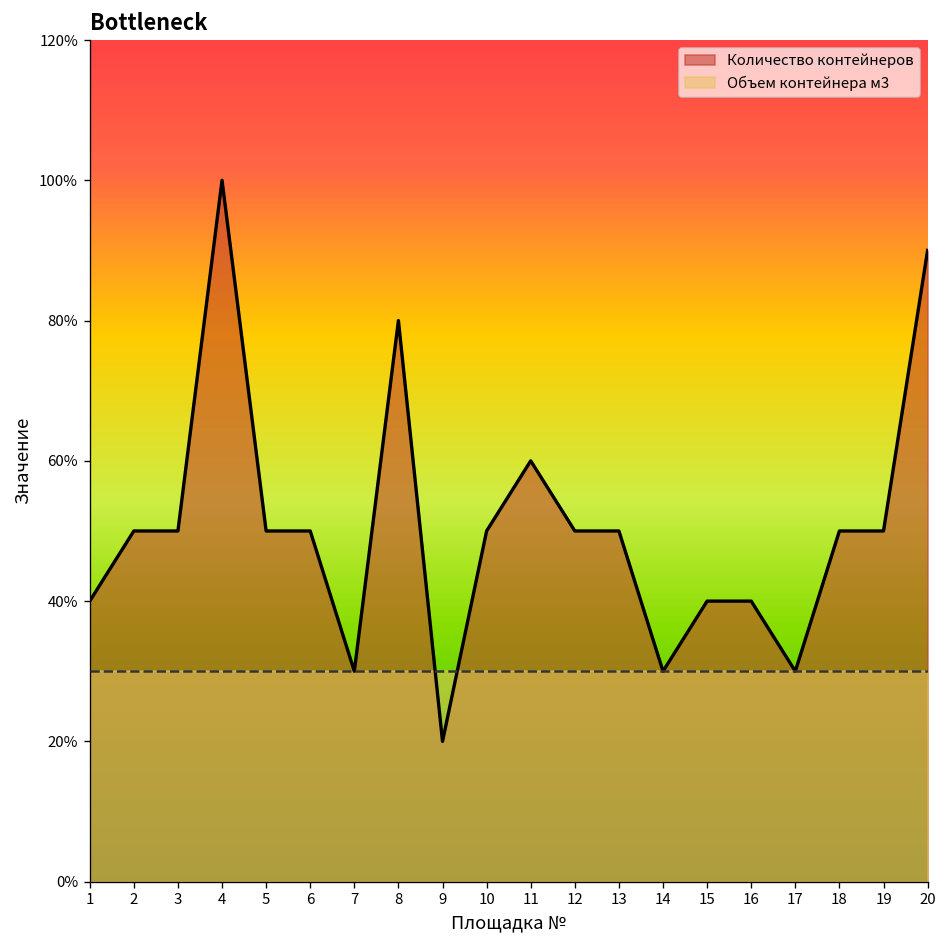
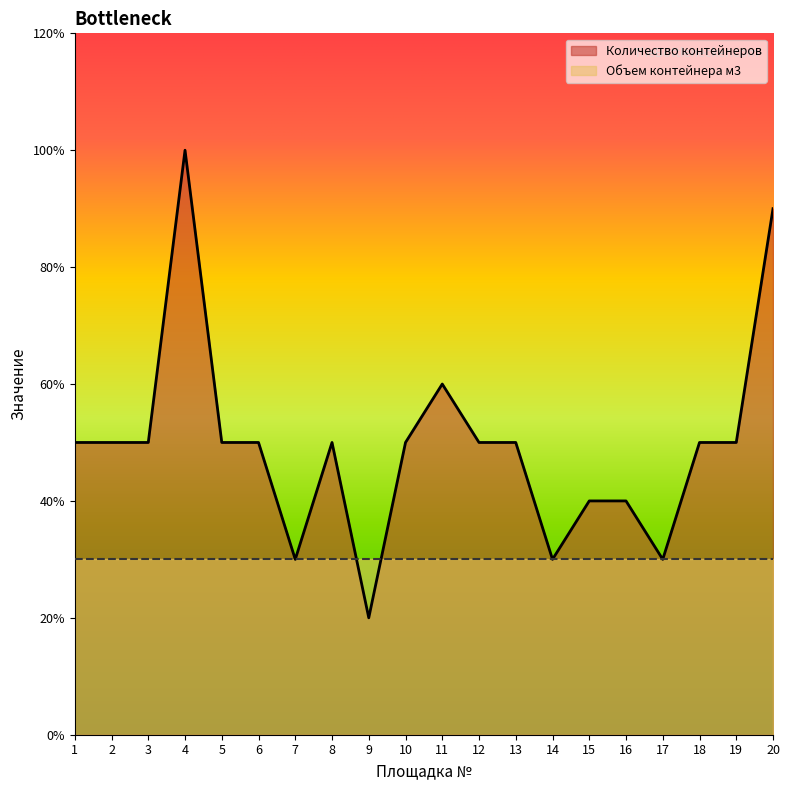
Количество контейнеров, 1: 40% -> 50%
Количество контейнеров, 8: 80% -> 50%
